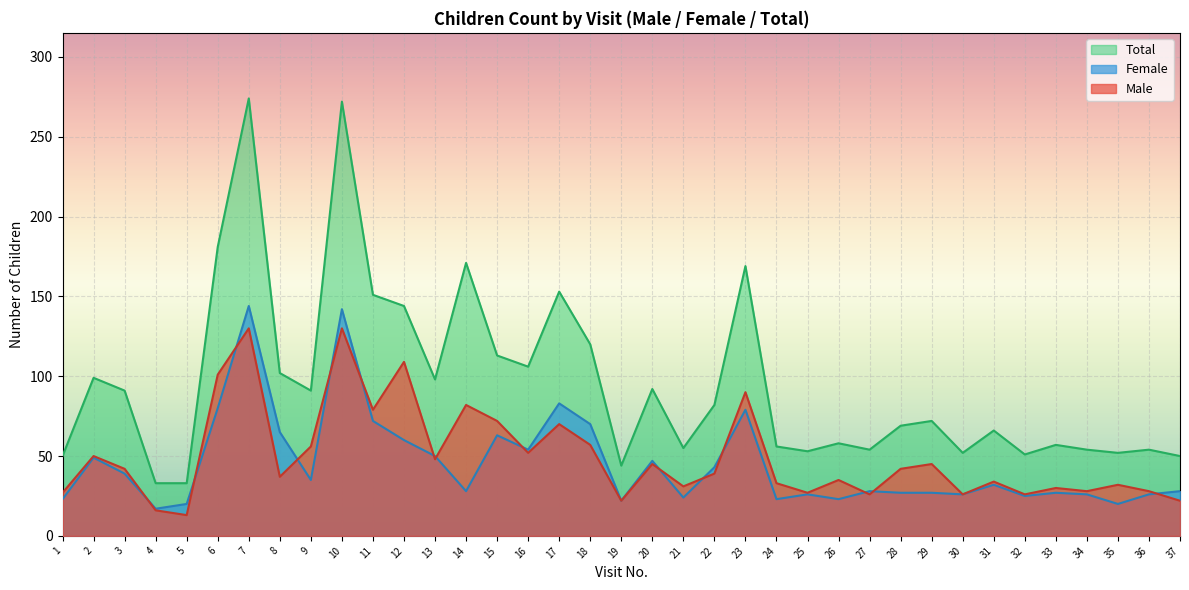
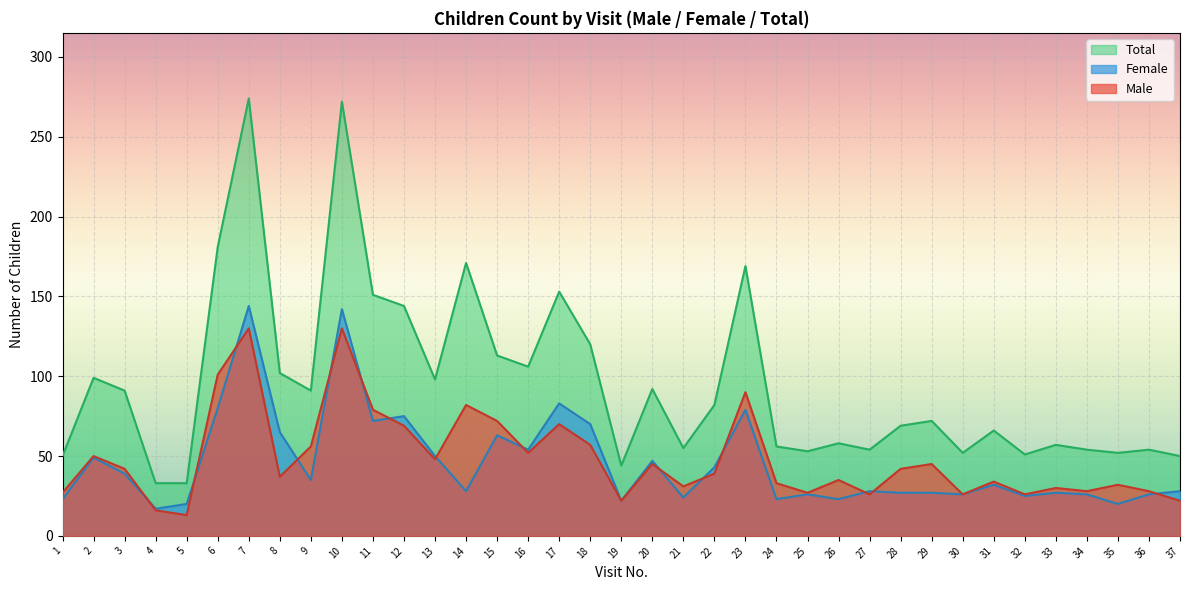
Female, 12: 60 -> 75
Male, 12: 109 -> 69
